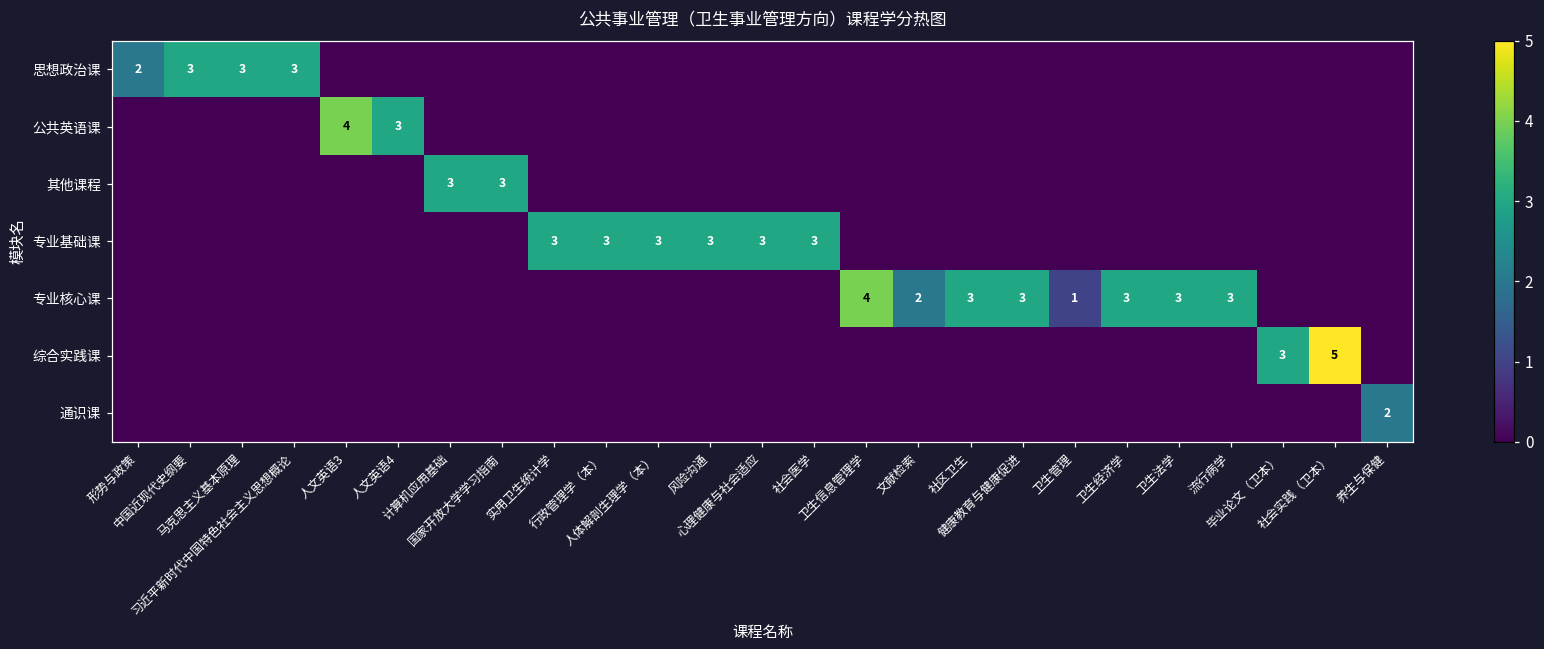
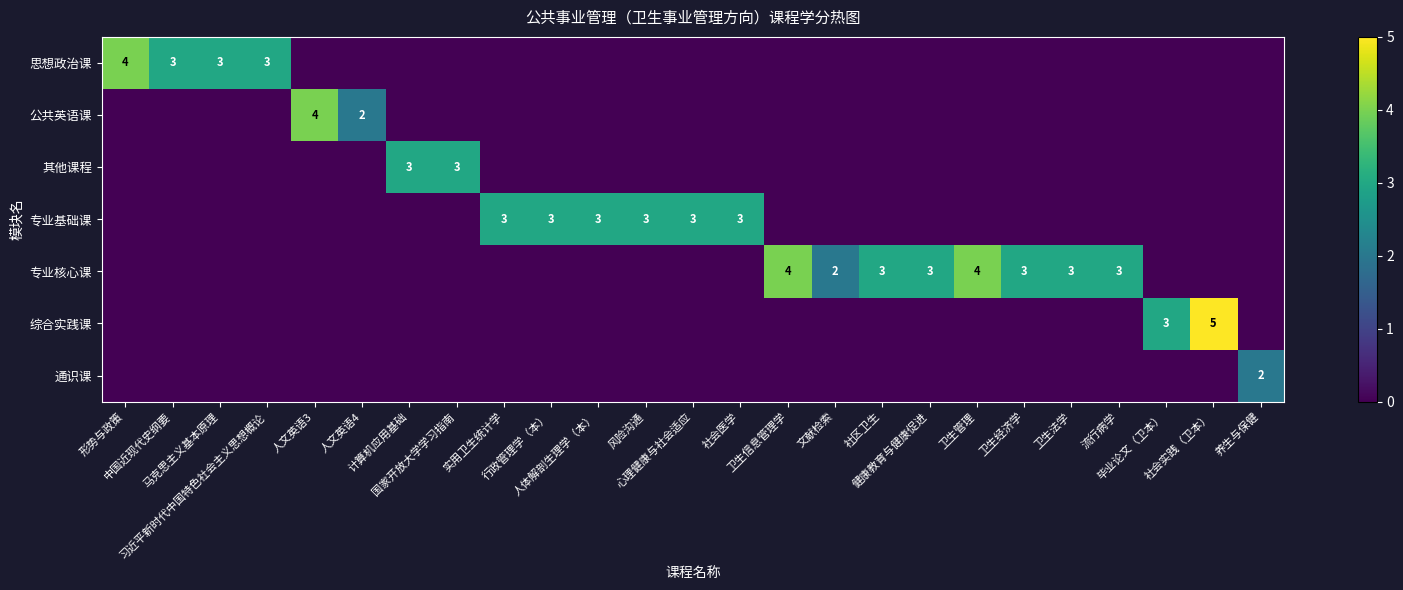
思想政治课, 形势与政策: 2 -> 4
公共英语课, 人文英语4: 3 -> 2
专业核心课, 卫生管理: 1 -> 4
